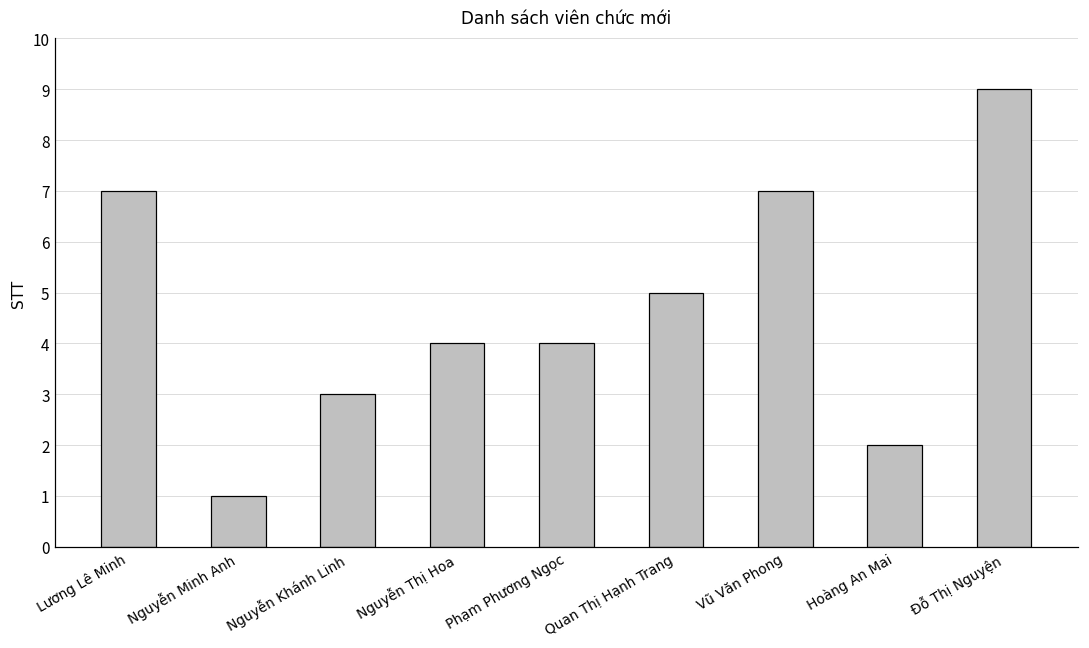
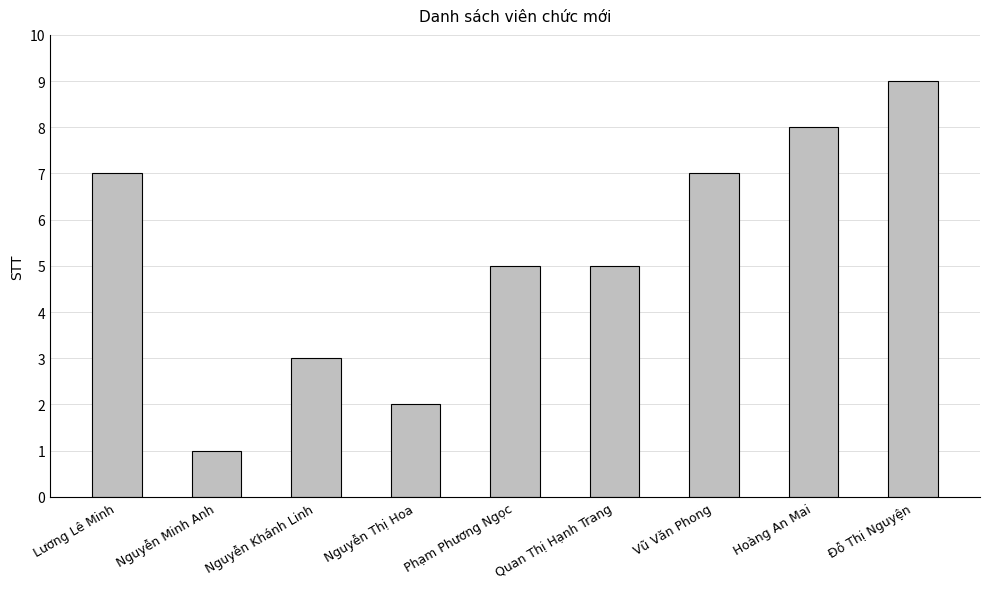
Nguyễn Thị Hoa: 4 -> 2
Phạm Phương Ngọc: 4 -> 5
Hoàng An Mai: 2 -> 8
